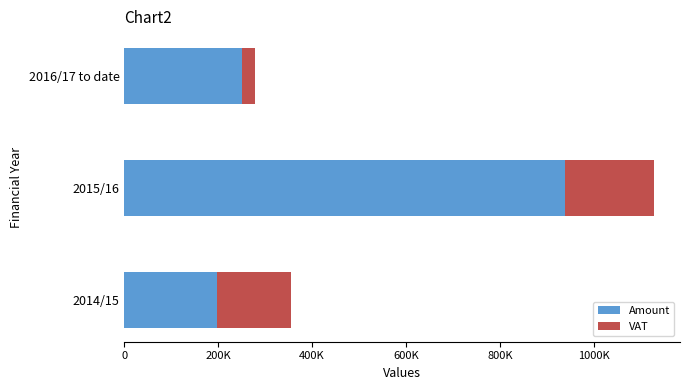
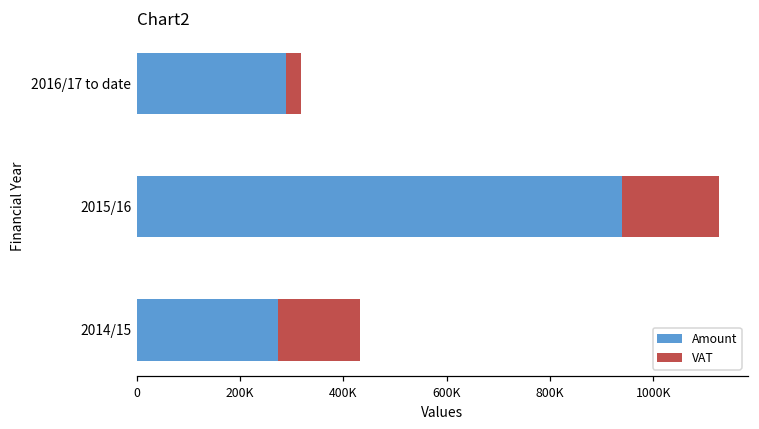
Amount, 2016/17 to date: 250000 -> 290000
Amount, 2014/15: 200000 -> 270000
